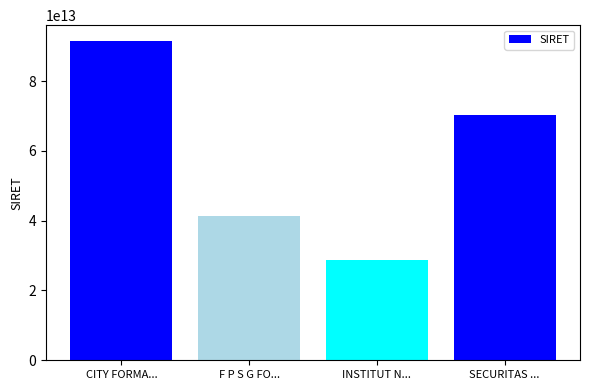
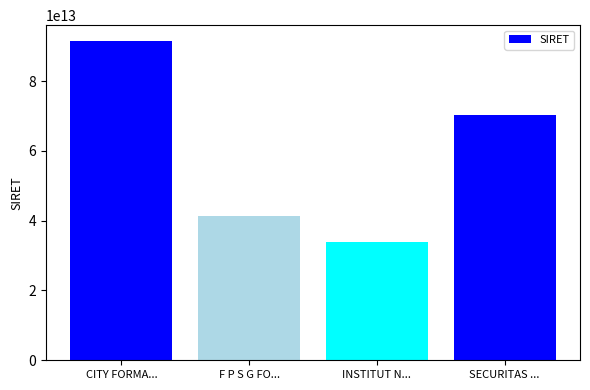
INSTITUT N...: 29000000000000 -> 34000000000000
